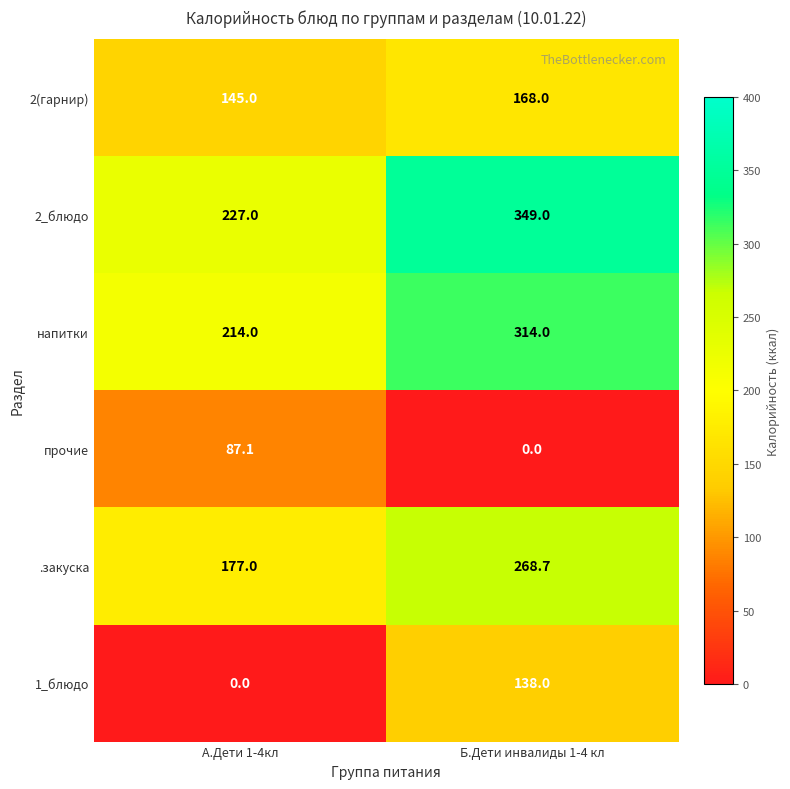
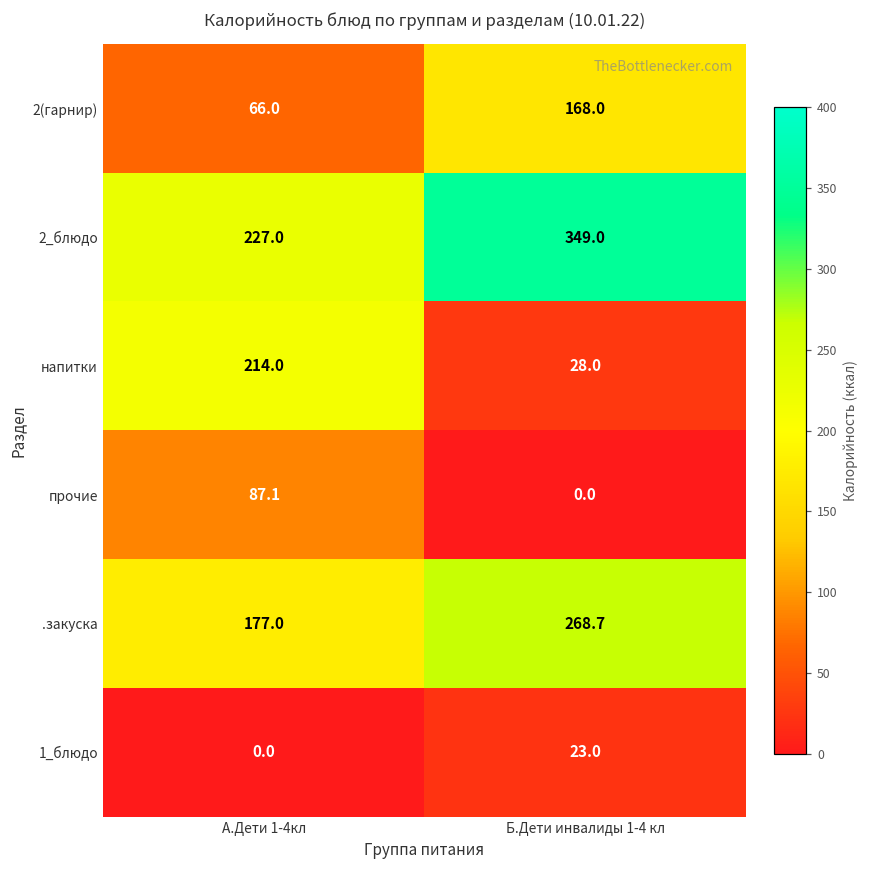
2(гарнир), А.Дети 1-4кл: 145.0 -> 66.0
напитки, Б.Дети инвалиды 1-4 кл: 314.0 -> 28.0
1_блюдо, Б.Дети инвалиды 1-4 кл: 138.0 -> 23.0
